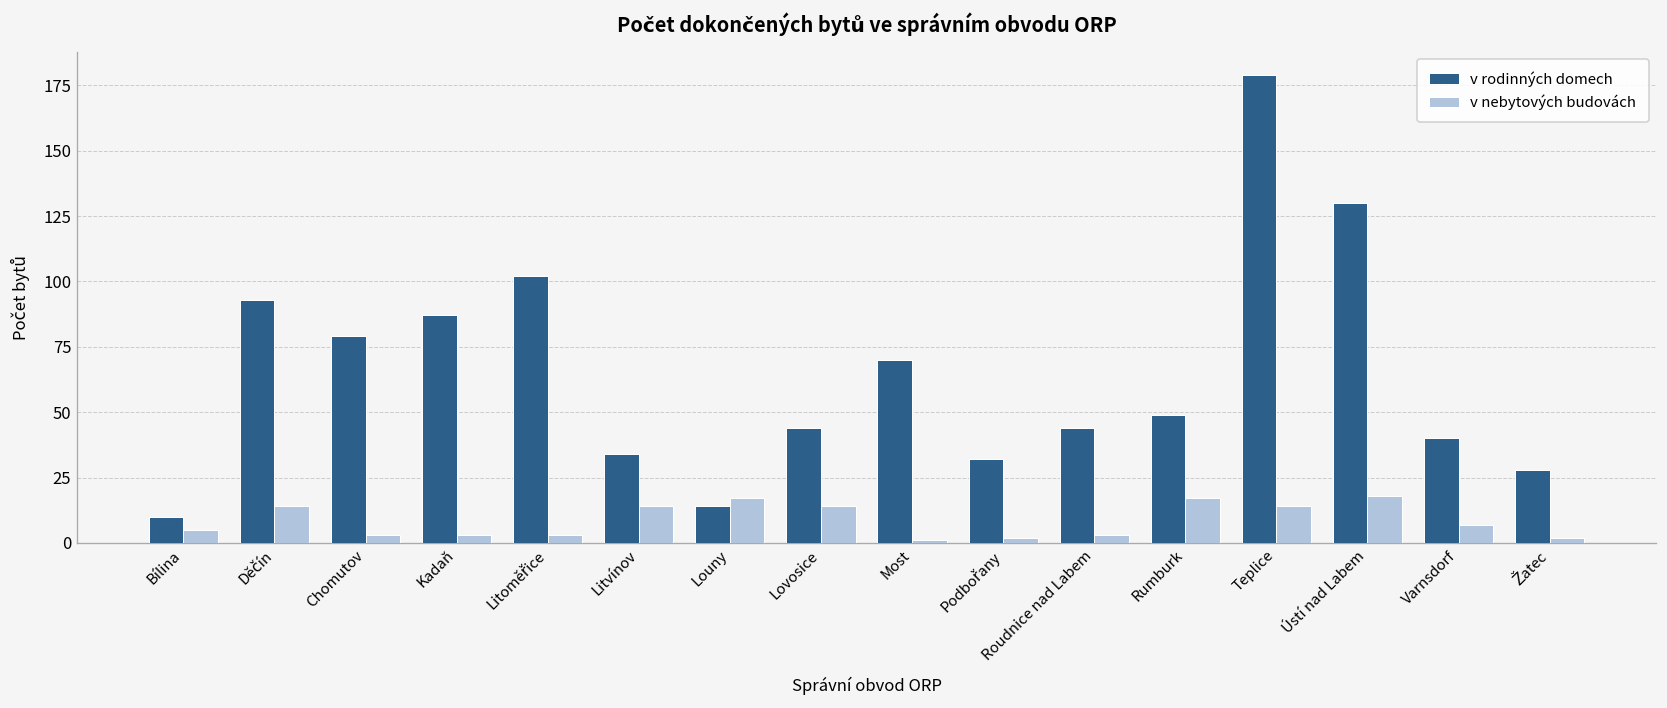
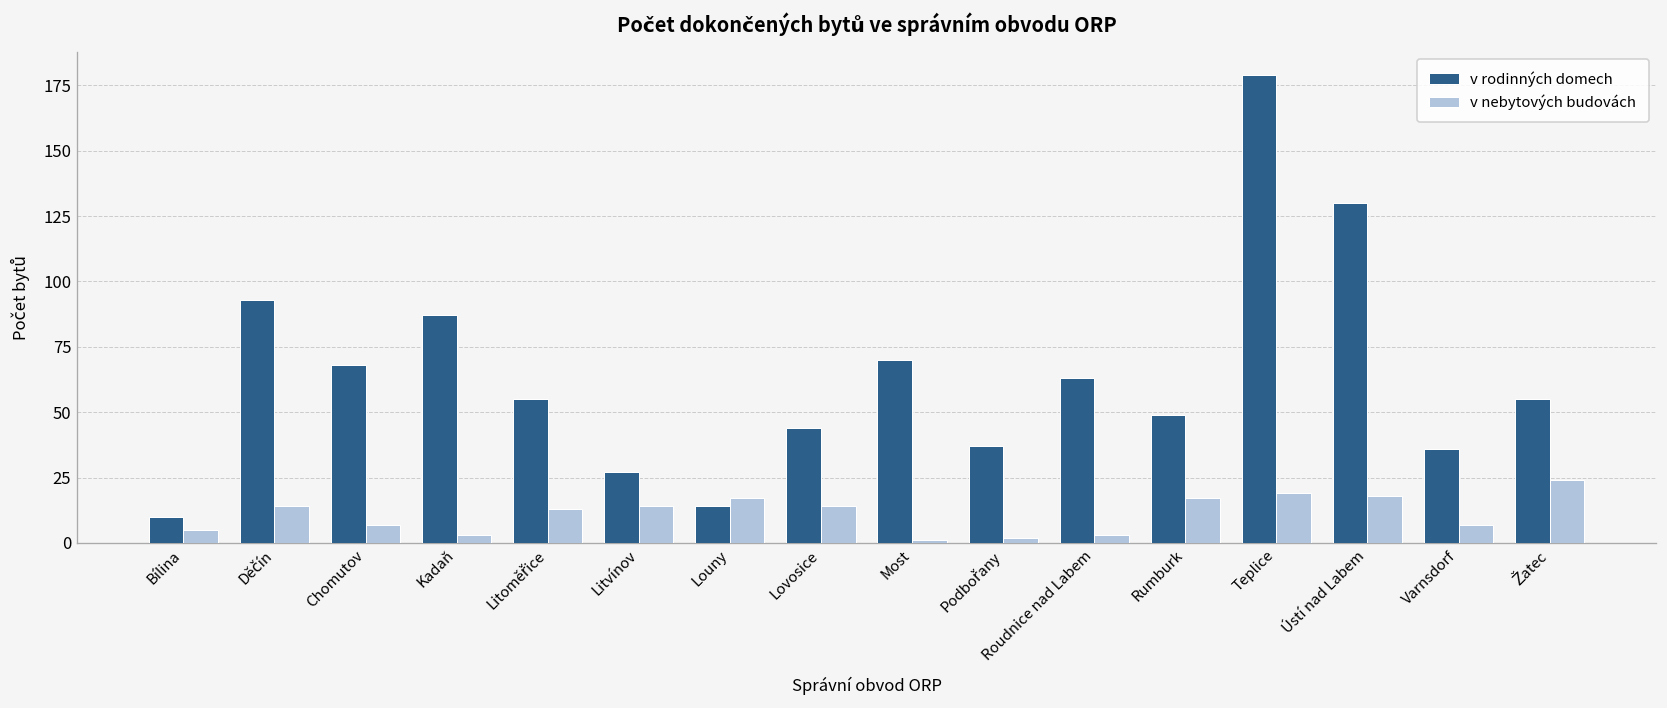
v rodinných domech, Chomutov: 79 -> 68
v nebytových budovách, Chomutov: 3 -> 7
v rodinných domech, Litoměřice: 102 -> 55
v nebytových budovách, Litoměřice: 3 -> 13
v rodinných domech, Litvínov: 34 -> 27
v rodinných domech, Podbořany: 32 -> 37
v rodinných domech, Roudnice nad Labem: 44 -> 63
v nebytových budovách, Teplice: 14 -> 19
v rodinných domech, Varnsdorf: 40 -> 36
v rodinných domech, Žatec: 28 -> 55
v nebytových budovách, Žatec: 2 -> 24
